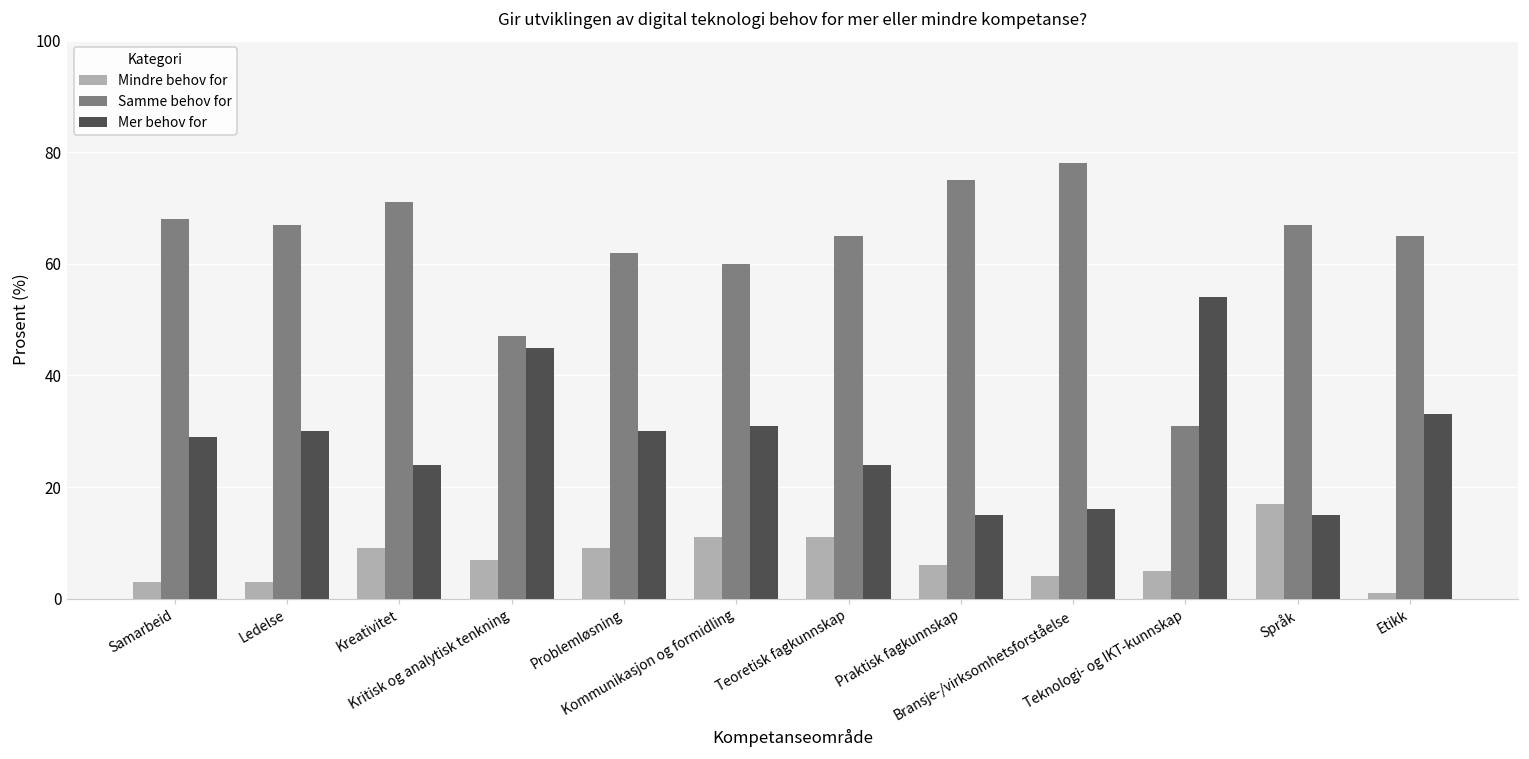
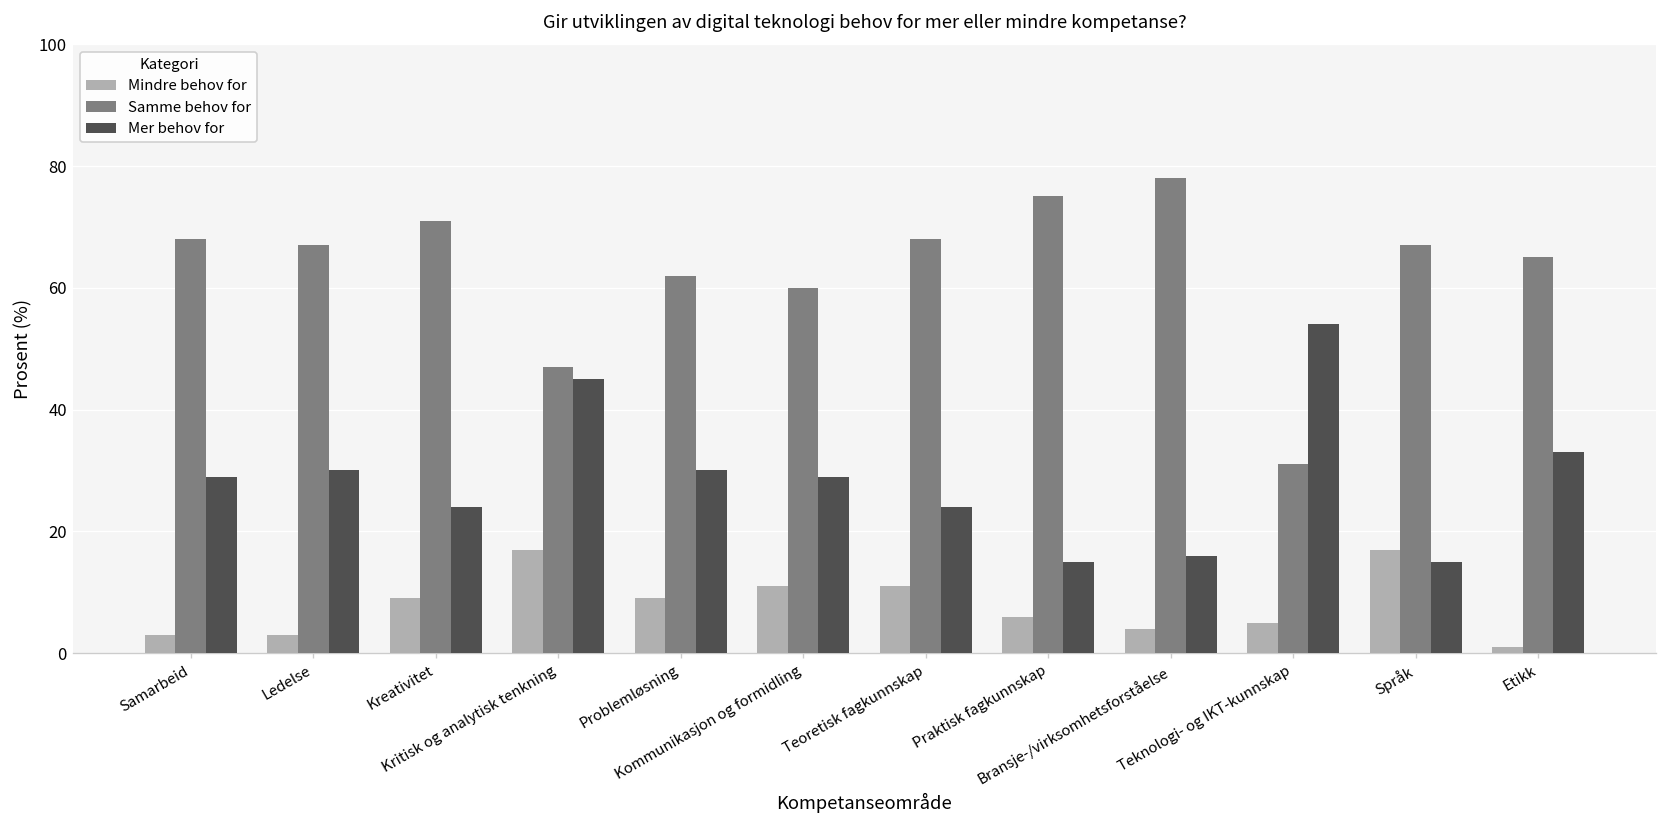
Mindre behov for, Kritisk og analytisk tenkning: 7 -> 17
Mer behov for, Kommunikasjon og formidling: 31 -> 29
Samme behov for, Teoretisk fagkunnskap: 65 -> 68
